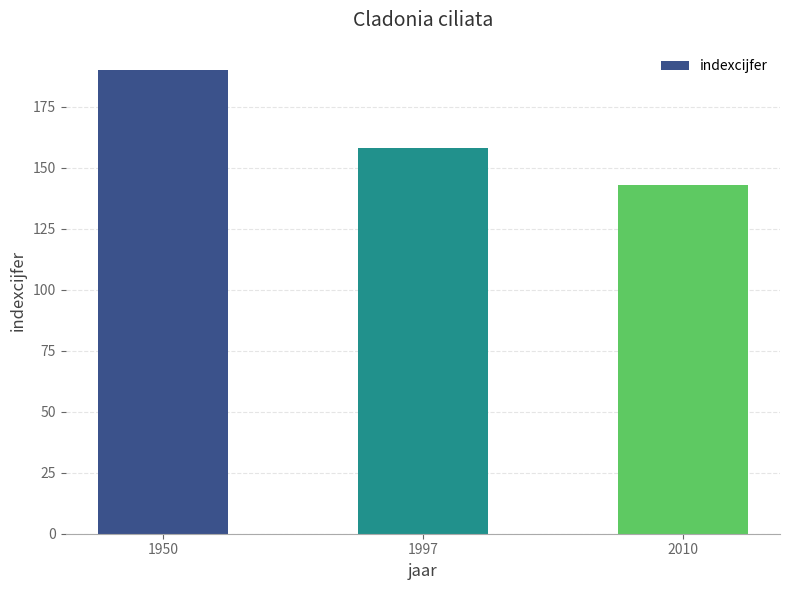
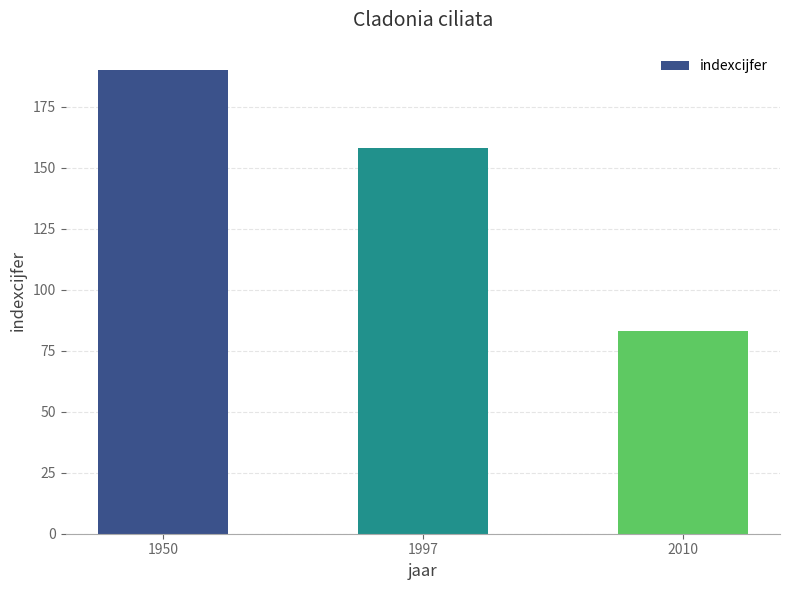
2010: 143 -> 83
